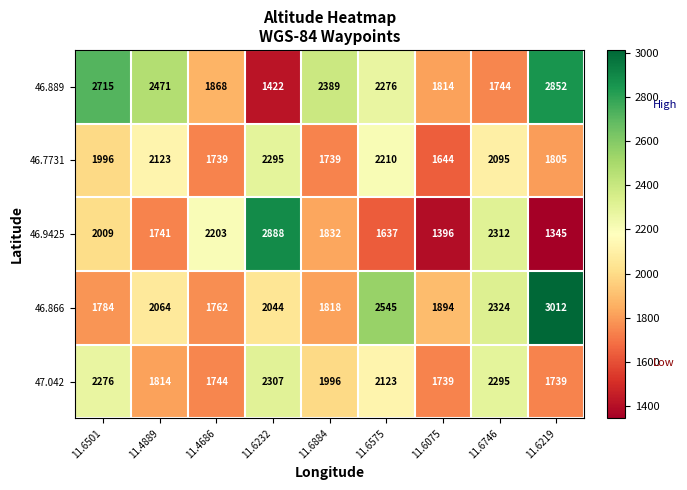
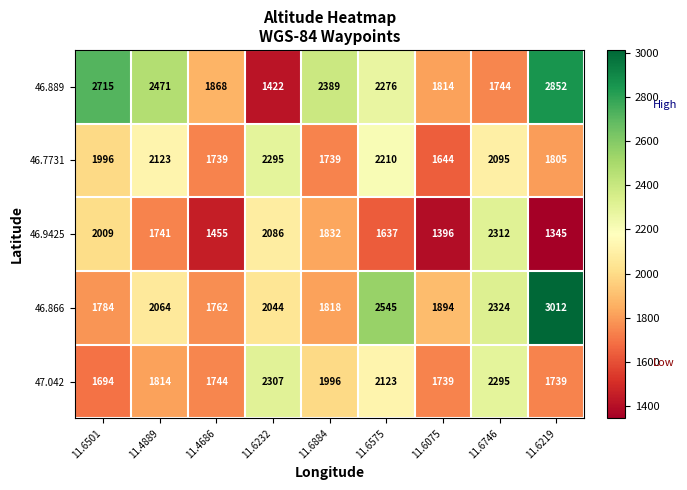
46.9425, 11.4686: 2203 -> 1455
46.9425, 11.6232: 2888 -> 2086
47.042, 11.6501: 2276 -> 1694
